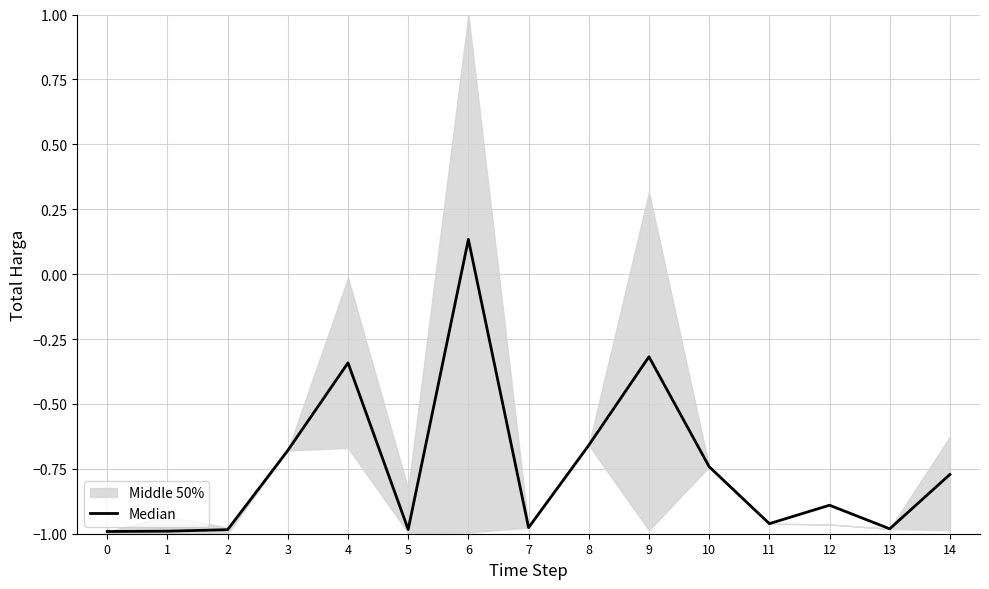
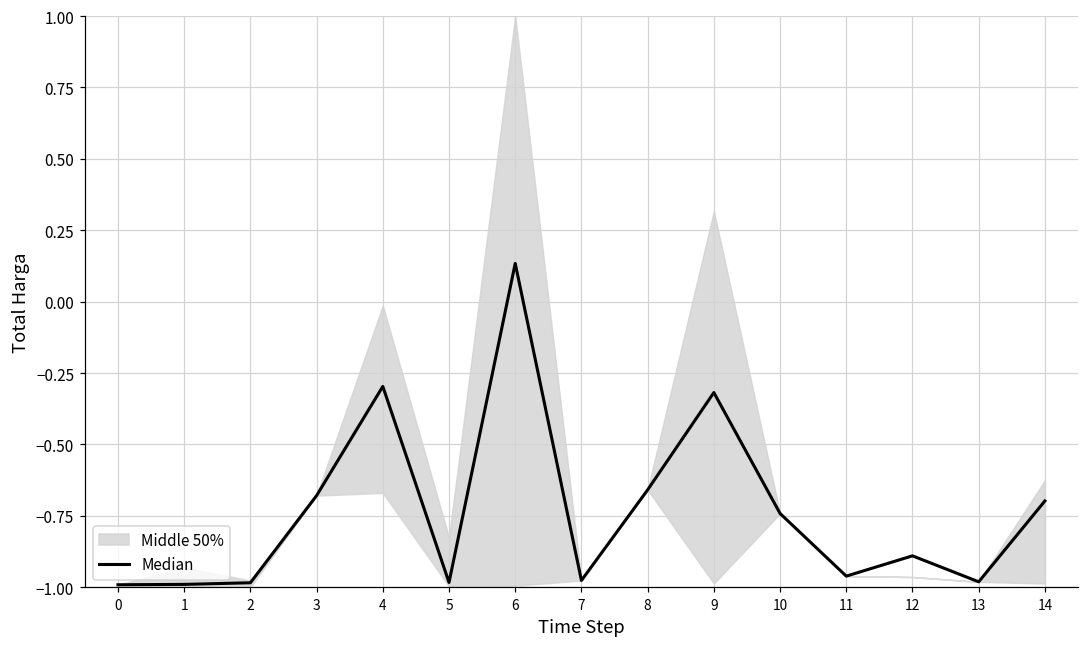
Median, 4: -0.34 -> -0.30
Median, 14: -0.77 -> -0.70
